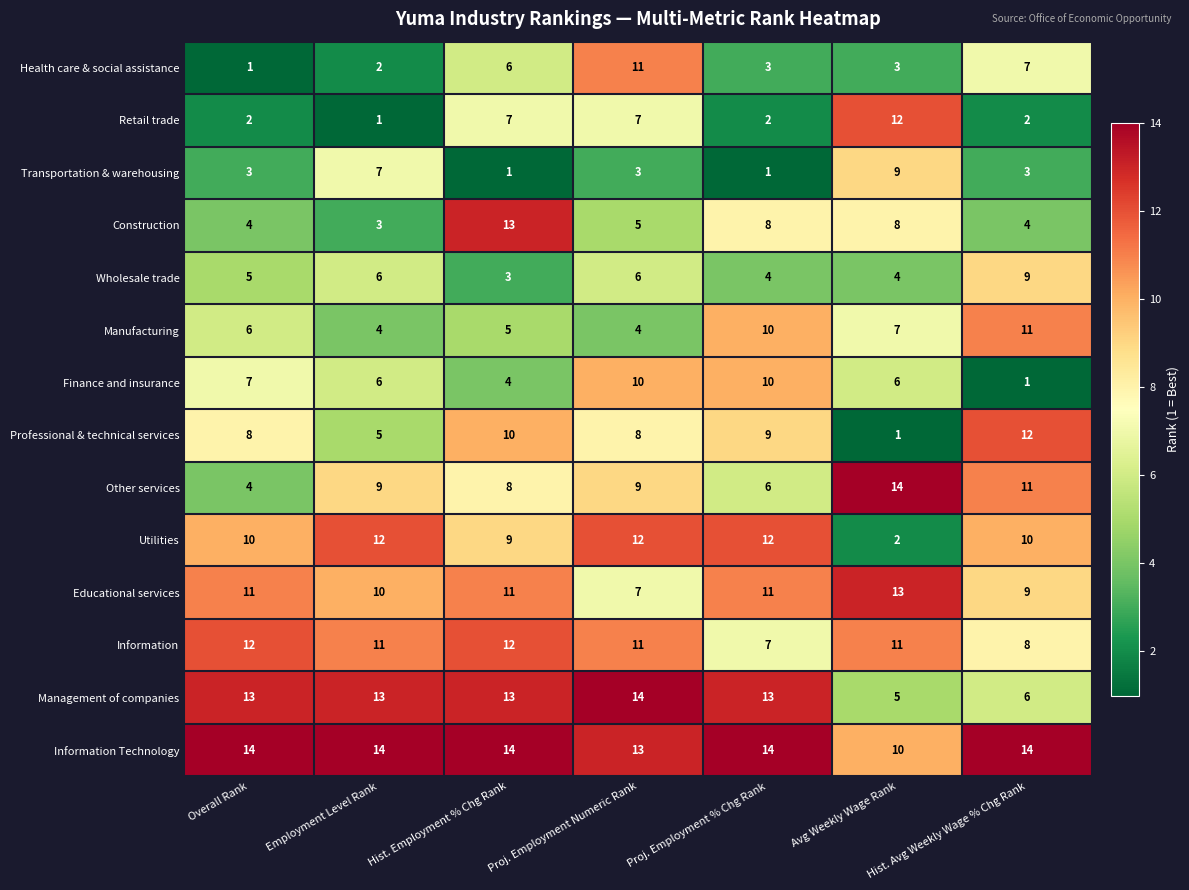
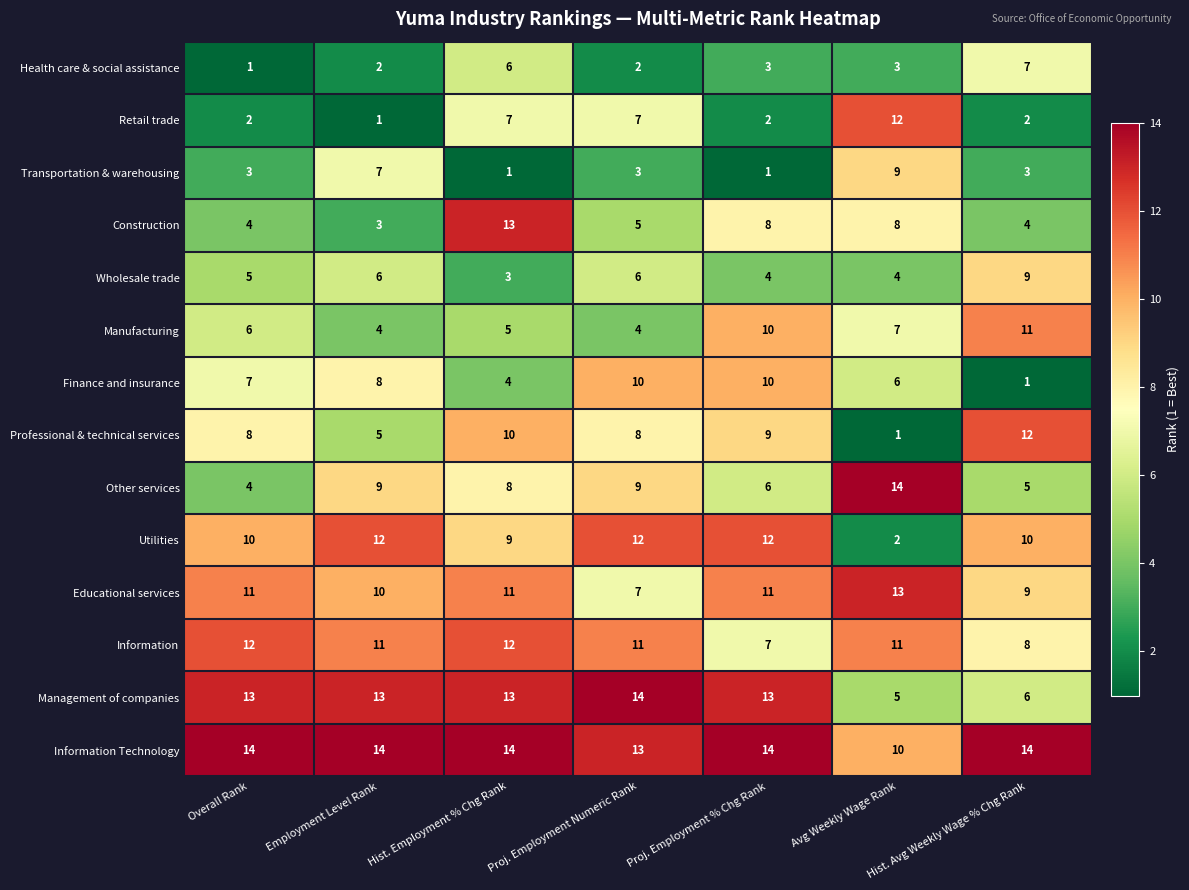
Health care & social assistance, Proj. Employment Numeric Rank: 11 -> 2
Finance and insurance, Employment Level Rank: 6 -> 8
Other services, Hist. Avg Weekly Wage % Chg Rank: 11 -> 5
